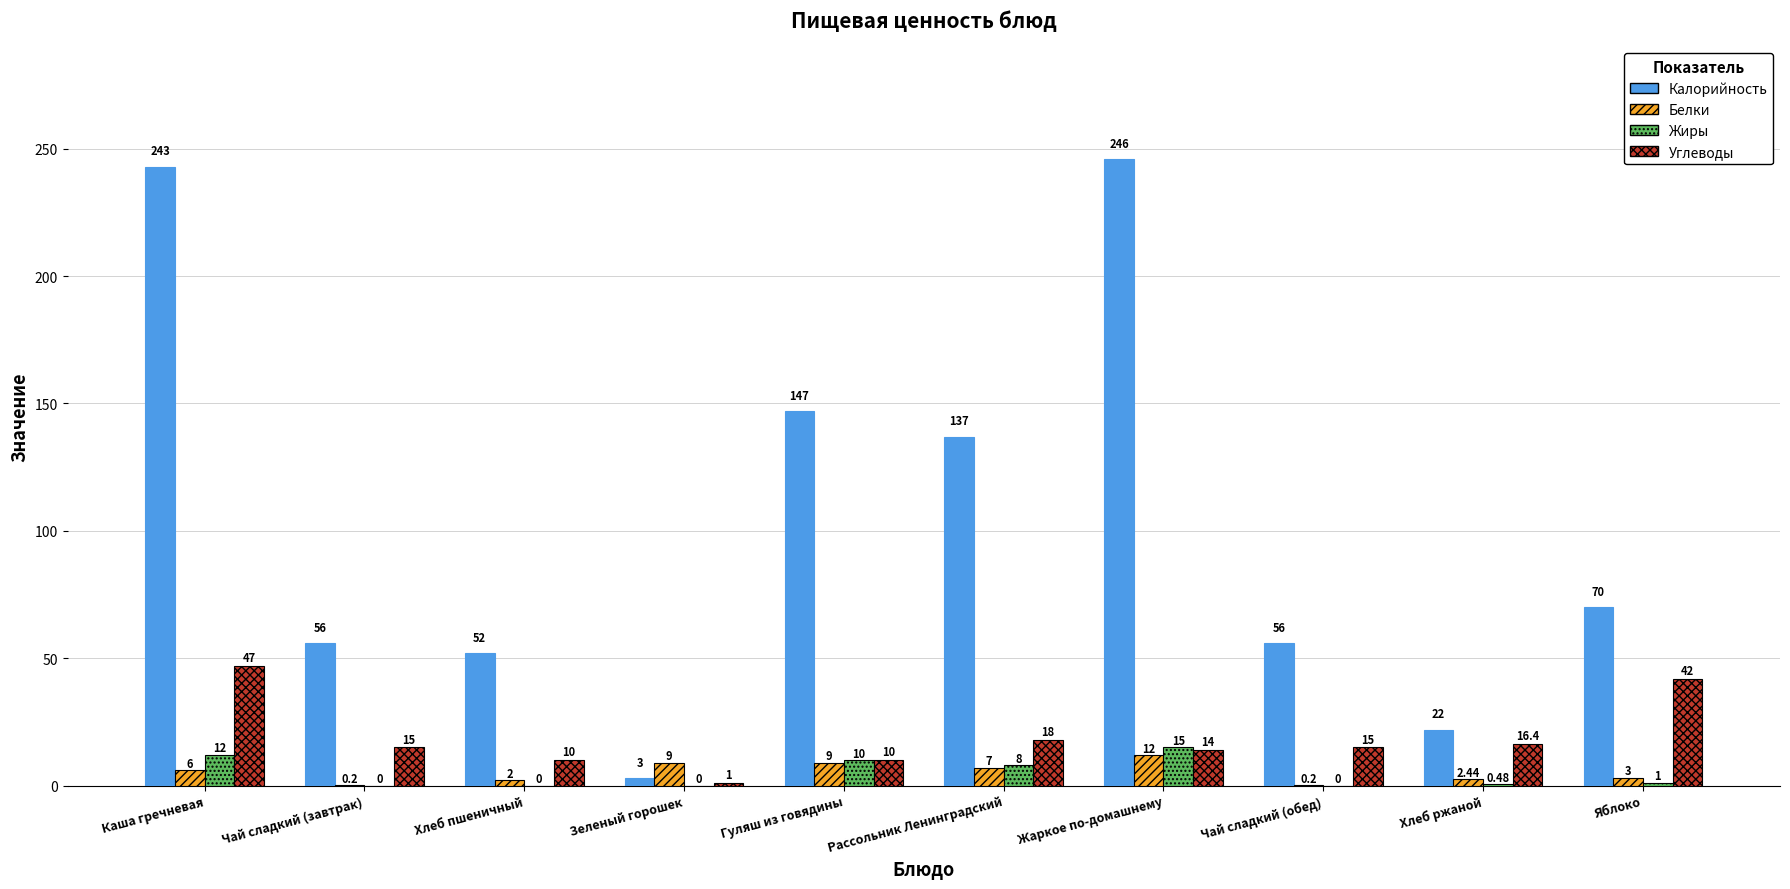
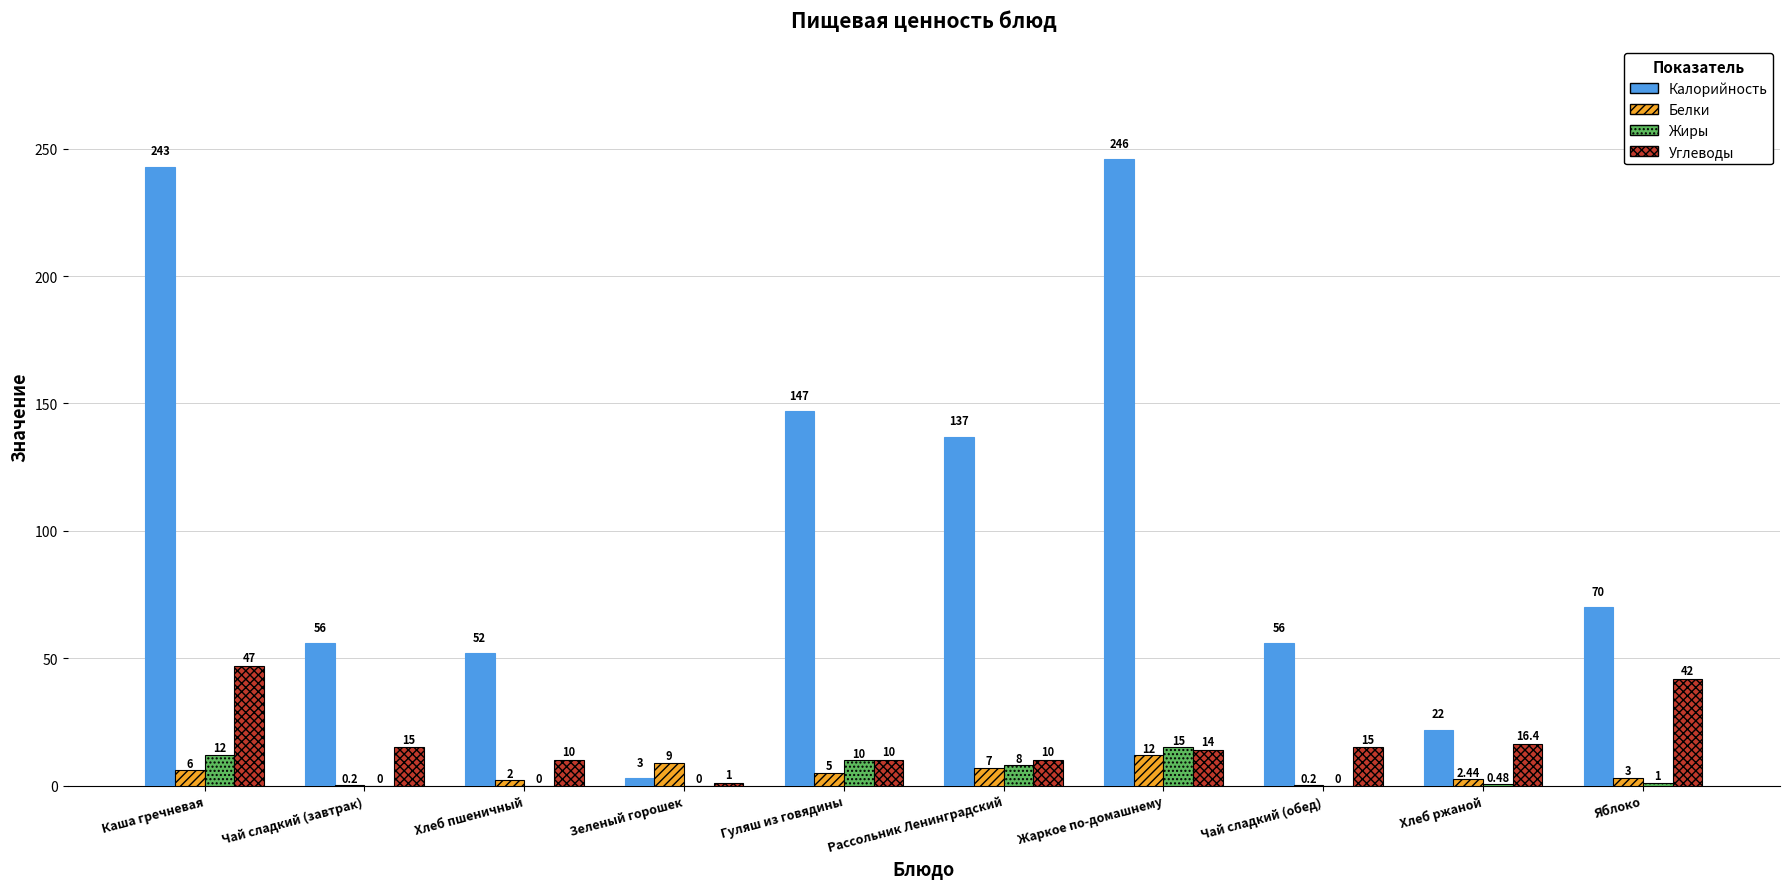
Белки, Гуляш из говядины: 9 -> 5
Углеводы, Рассольник Ленинградский: 18 -> 10
